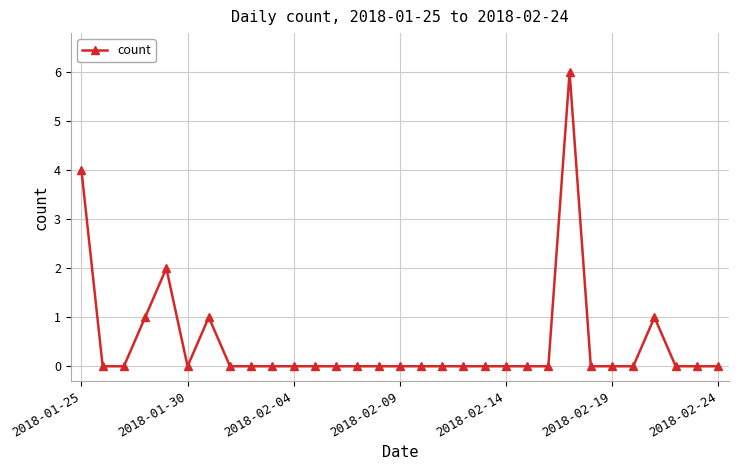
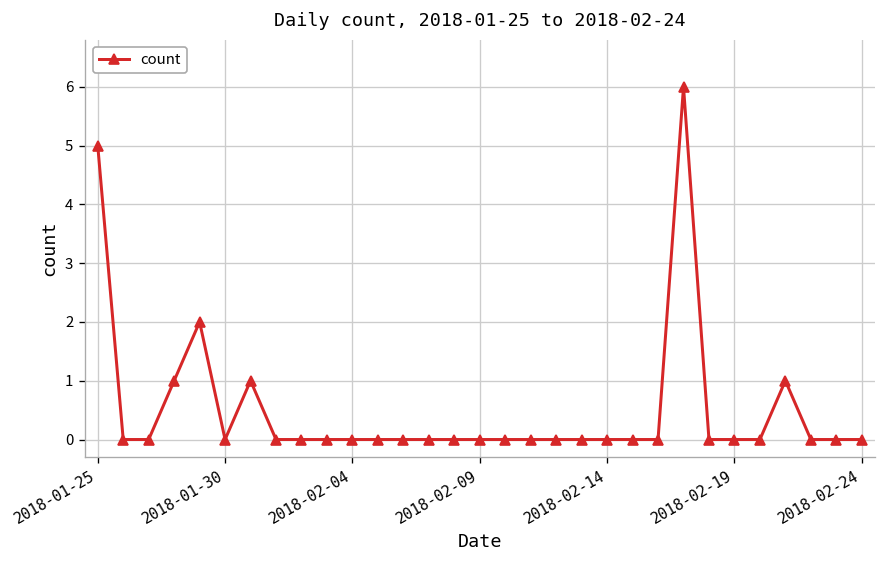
2018-01-25: 4 -> 5
